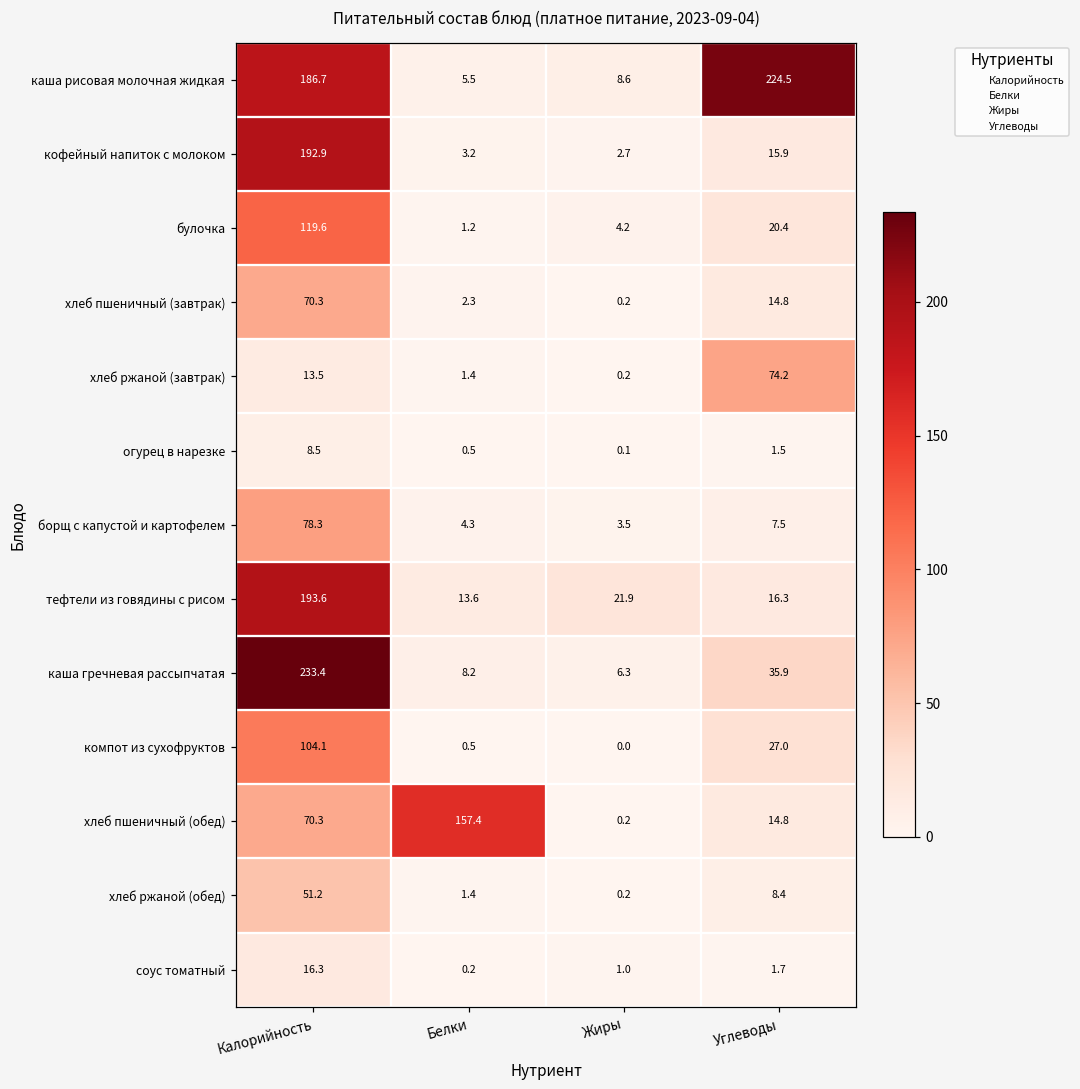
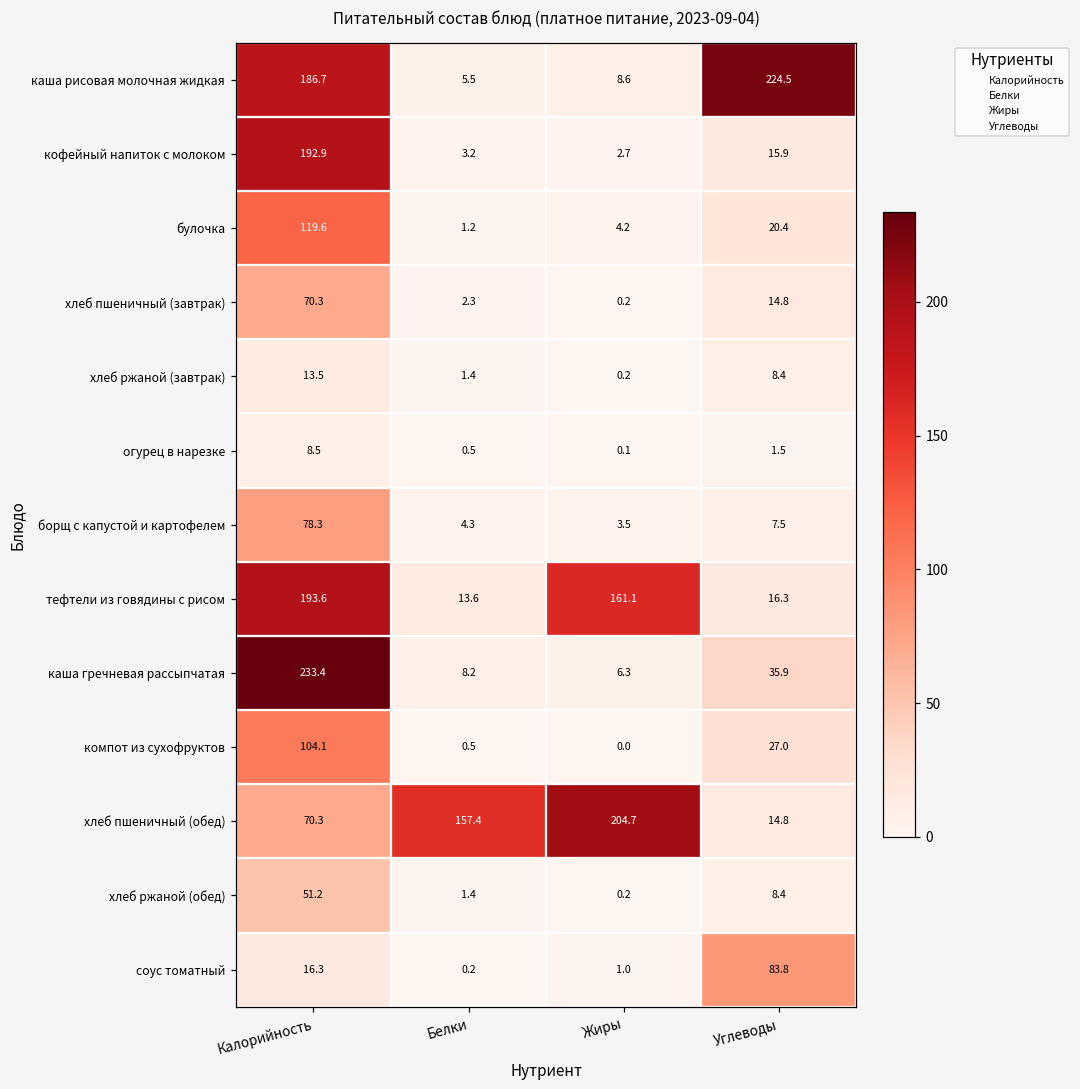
хлеб ржаной (завтрак), Углеводы: 74.2 -> 8.4
тефтели из говядины с рисом, Жиры: 21.9 -> 161.1
хлеб пшеничный (обед), Жиры: 0.2 -> 204.7
соус томатный, Углеводы: 1.7 -> 83.8
